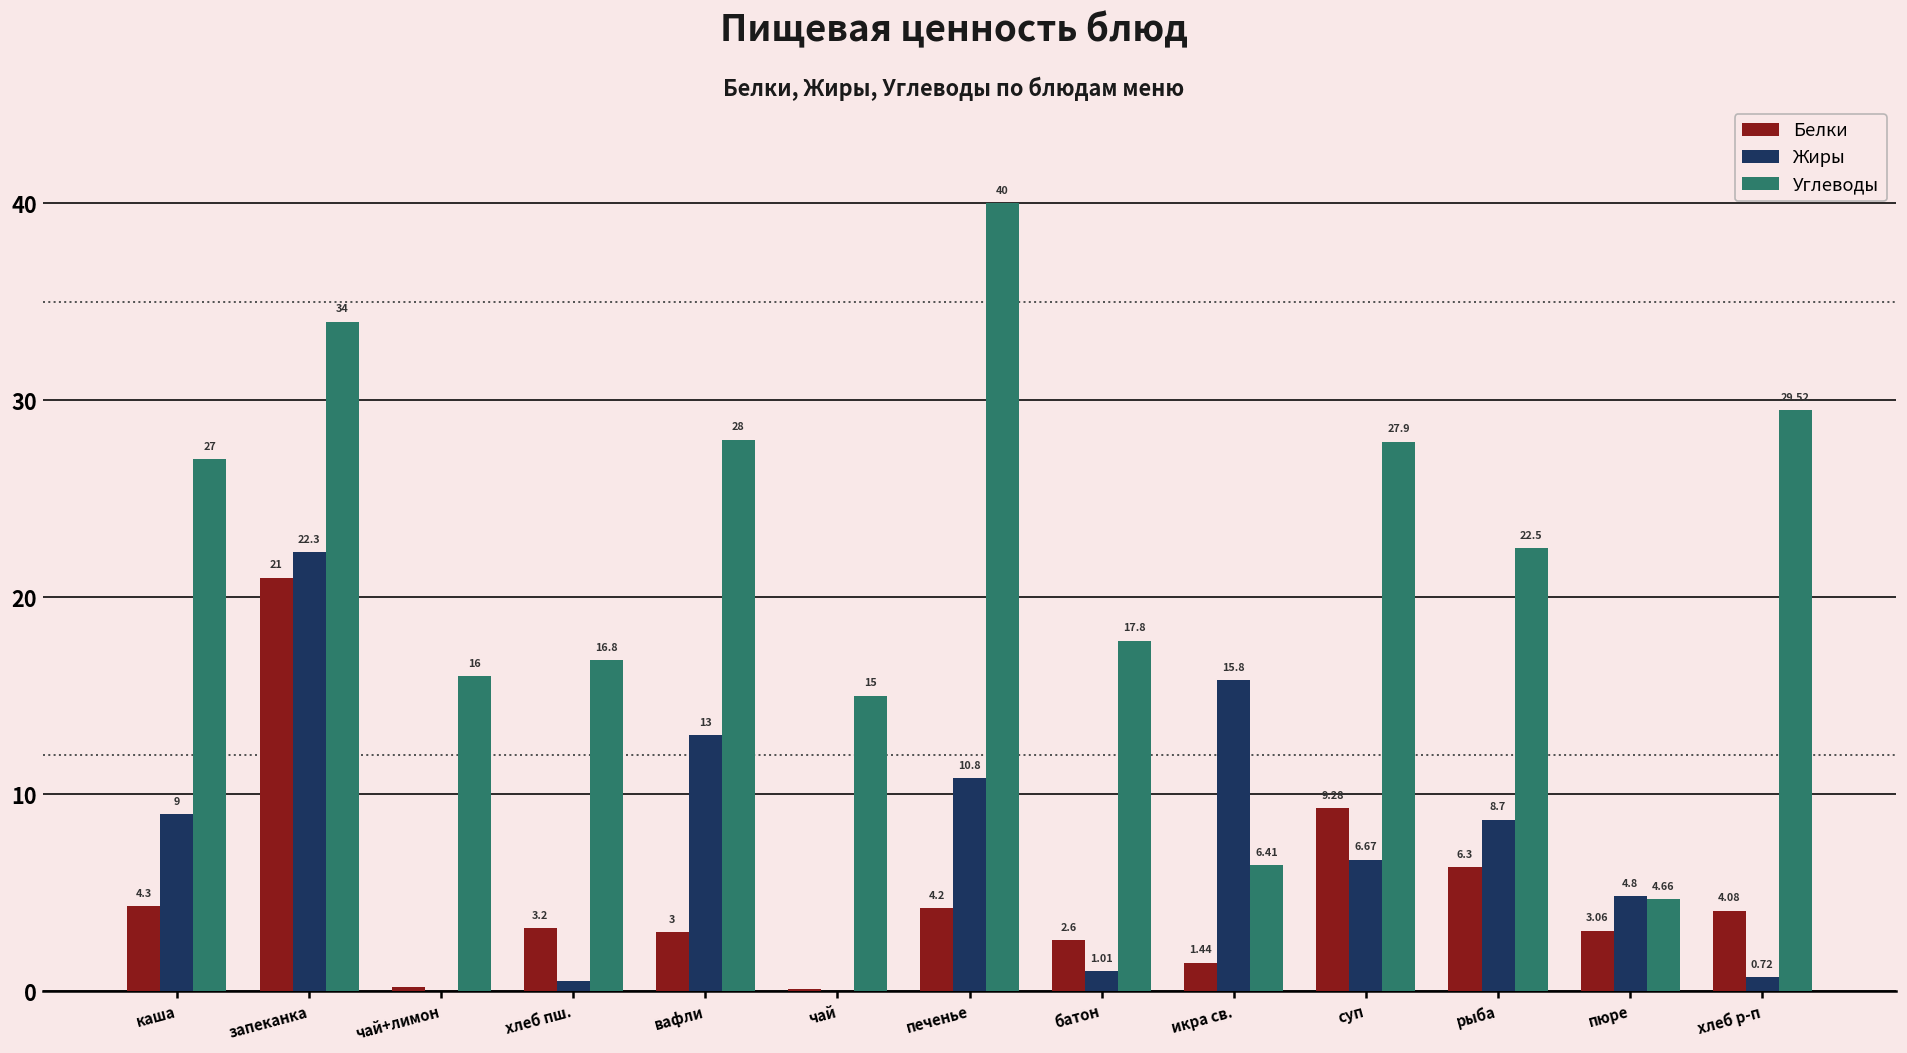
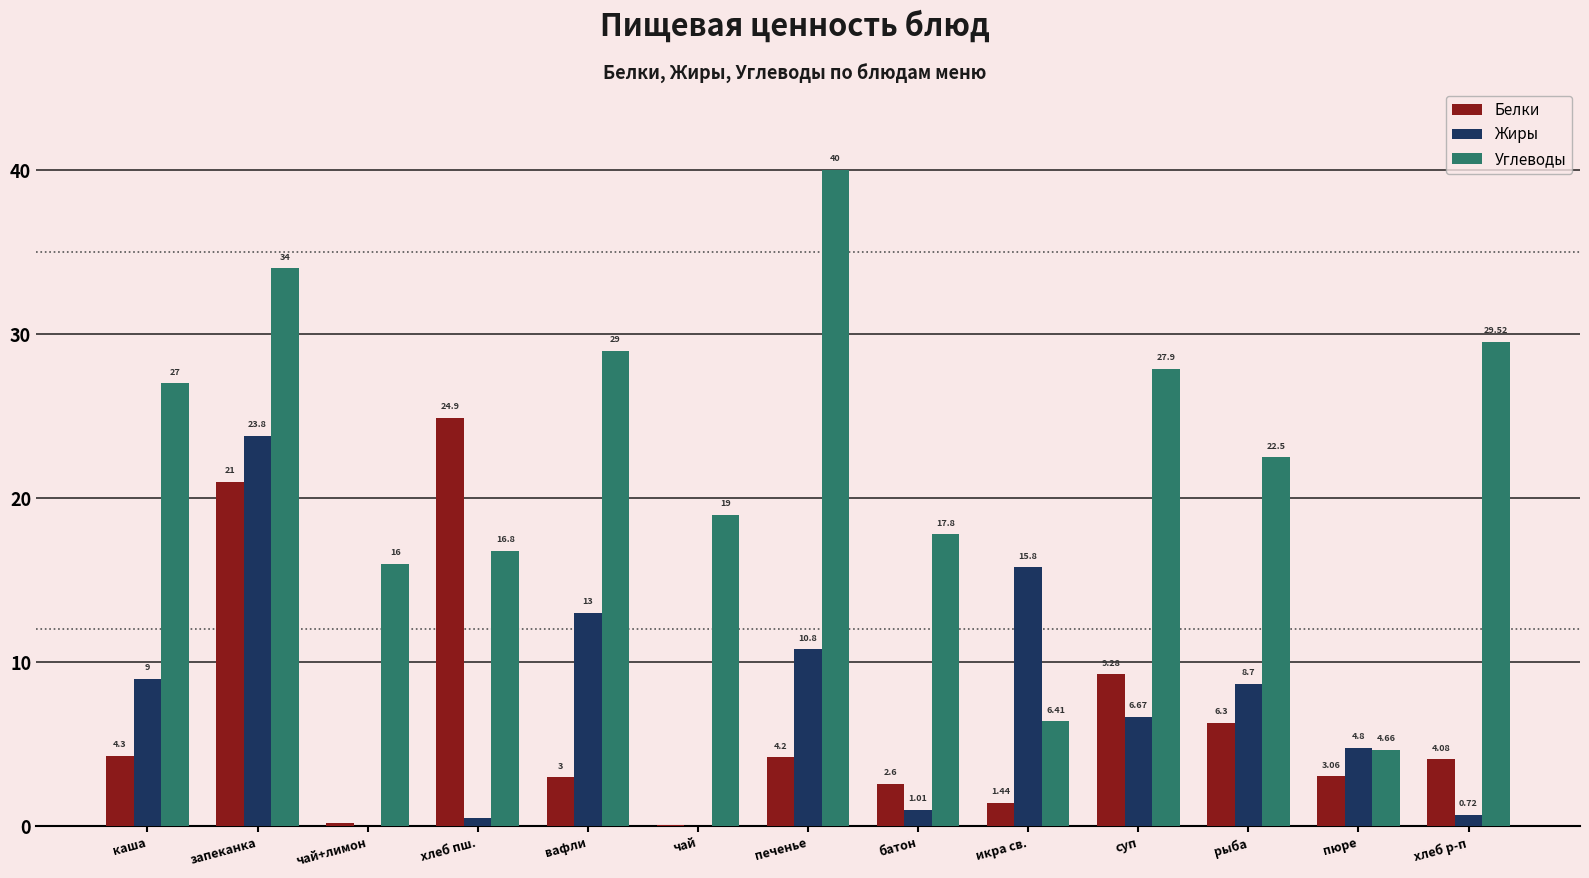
Жиры, запеканка: 22.3 -> 23.8
Белки, хлеб пш.: 3.2 -> 24.9
Углеводы, вафли: 28 -> 29
Углеводы, чай: 15 -> 19
